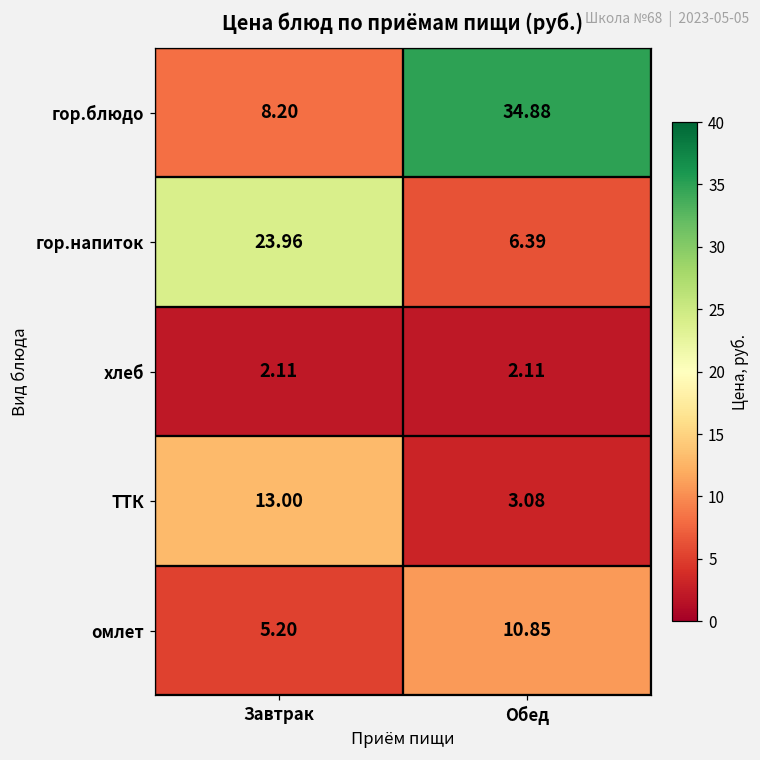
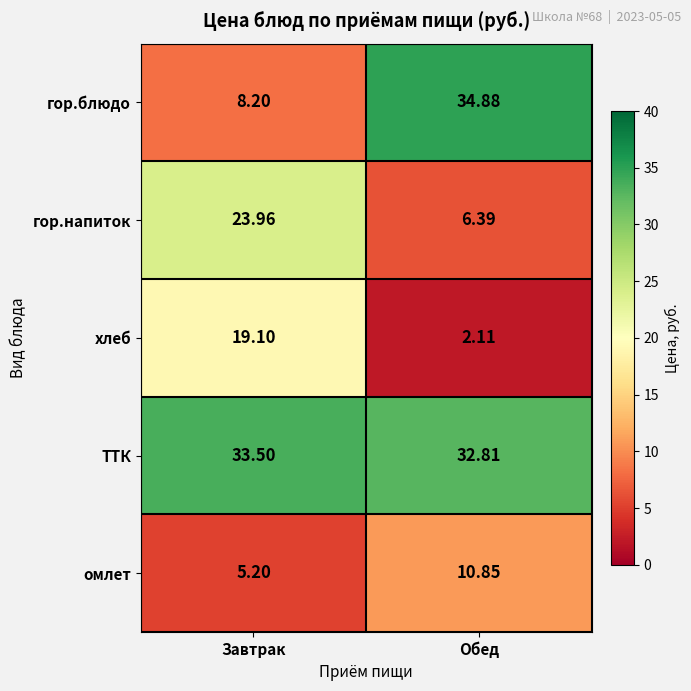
хлеб, Завтрак: 2.11 -> 19.10
ТТК, Завтрак: 13.00 -> 33.50
ТТК, Обед: 3.08 -> 32.81
